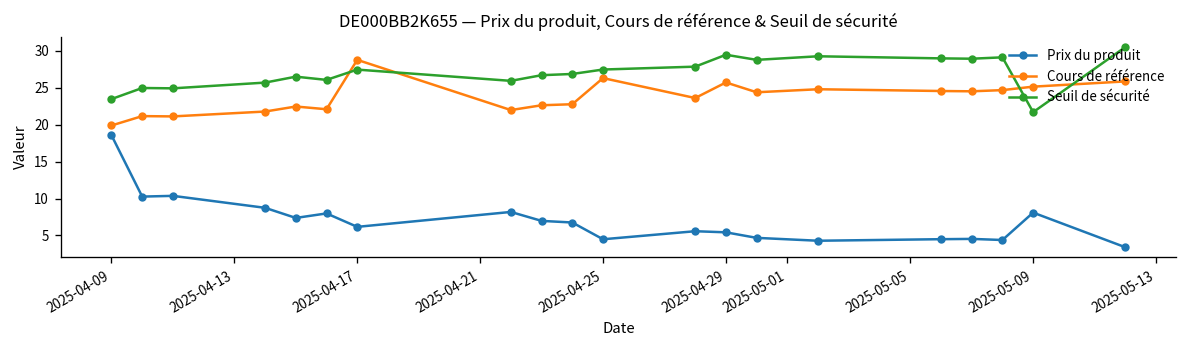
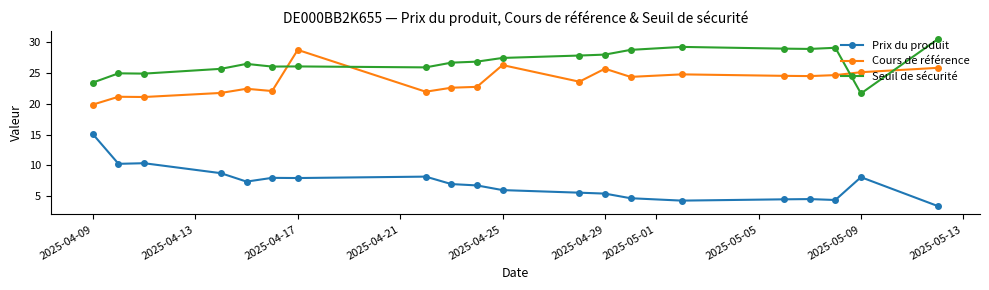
Prix du produit, 2025-04-09: 19 -> 15
Prix du produit, 2025-04-17: 6 -> 8
Seuil de sécurité, 2025-04-17: 27 -> 26
Prix du produit, 2025-04-25: 4 -> 6
Seuil de sécurité, 2025-04-29: 29 -> 28
